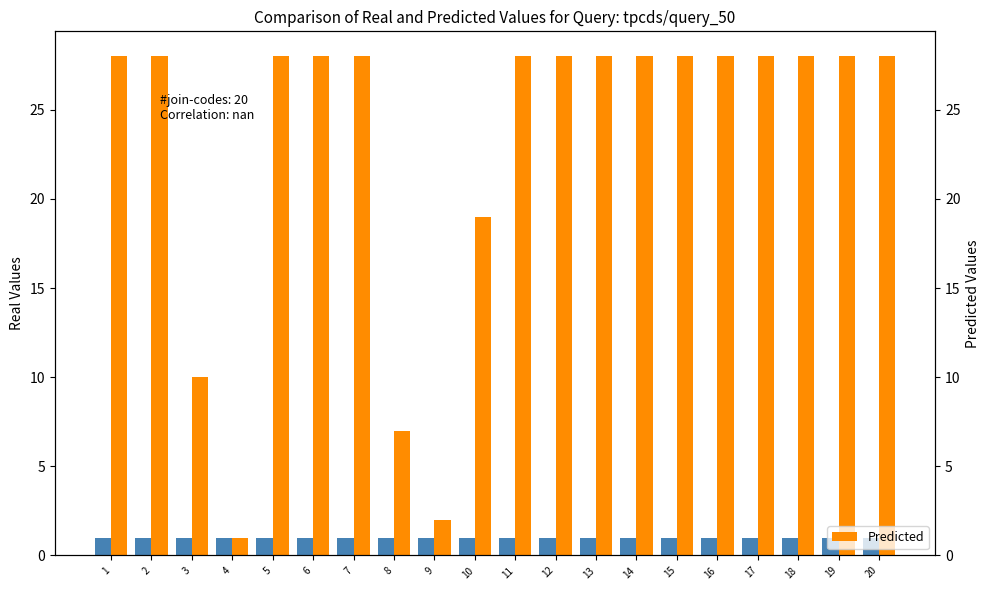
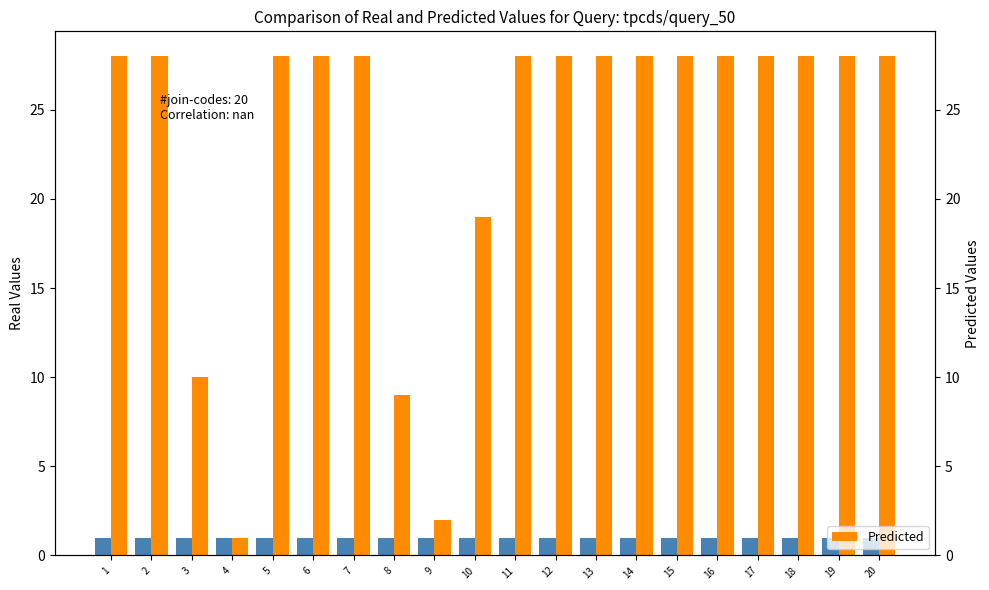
Predicted, 8: 7 -> 9
